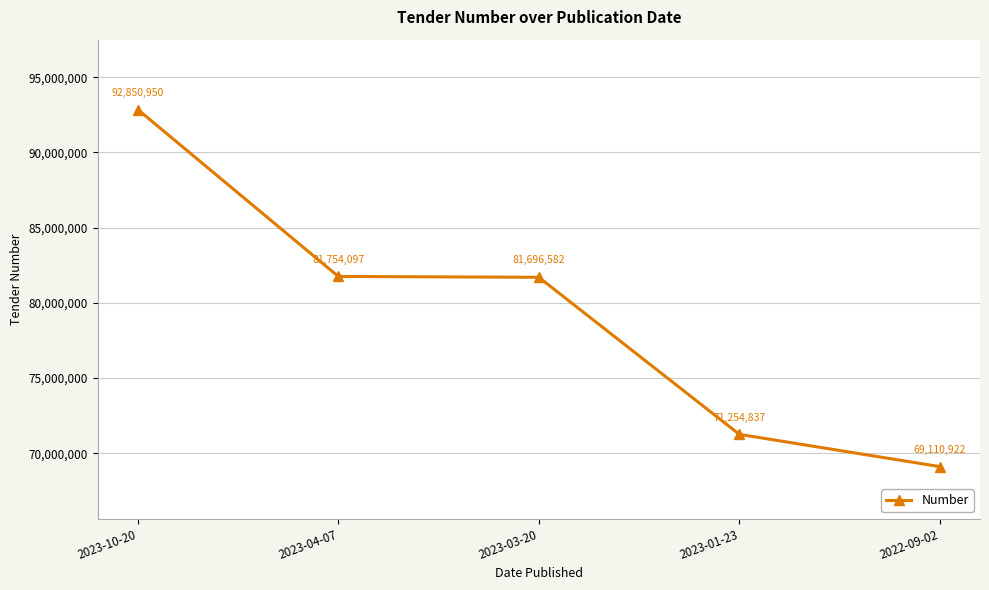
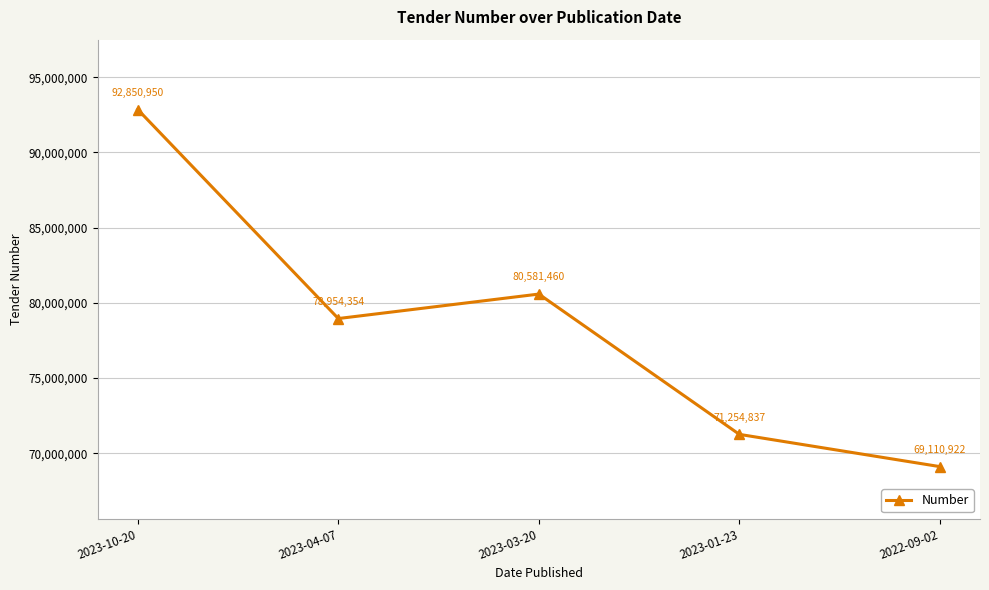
2023-04-07: 81,754,097 -> 78,954,354
2023-03-20: 81,696,582 -> 80,581,460
